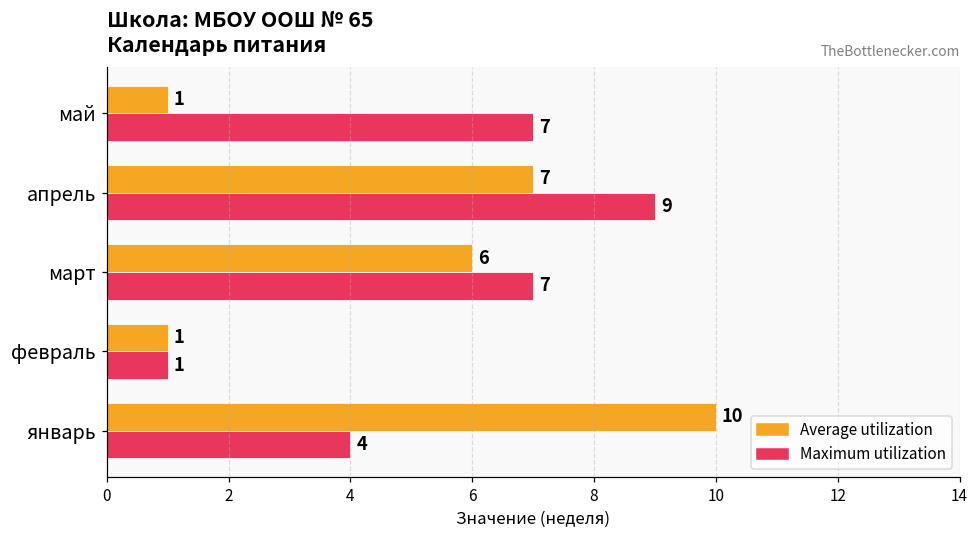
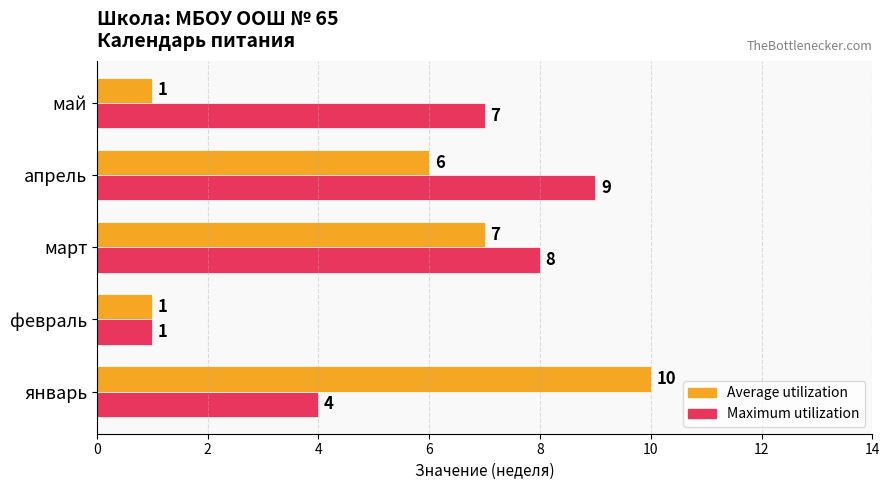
Average utilization, апрель: 7 -> 6
Average utilization, март: 6 -> 7
Maximum utilization, март: 7 -> 8
